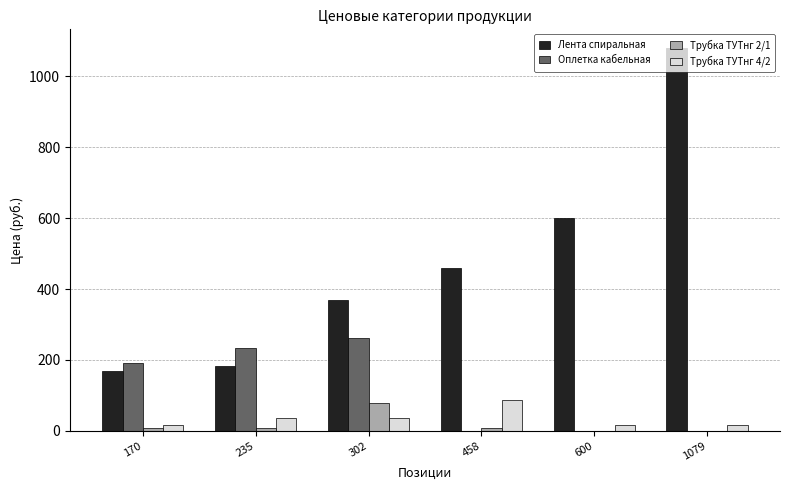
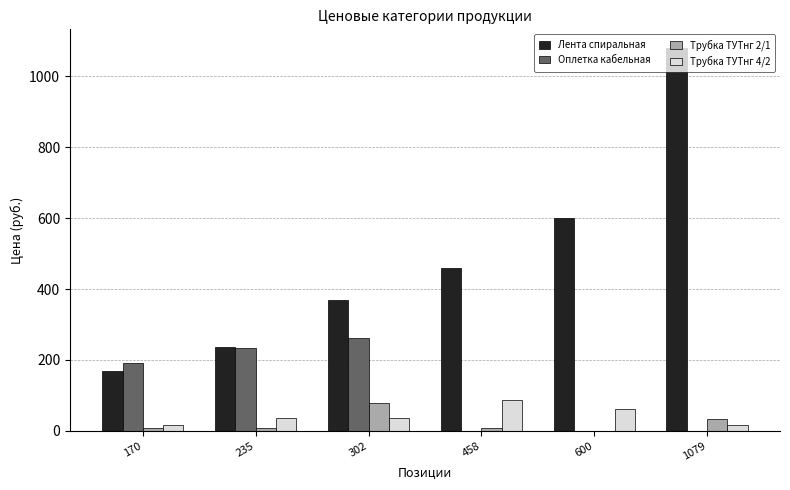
Лента спиральная, 235: 180 -> 240
Трубка ТУТнг 4/2, 600: 20 -> 60
Трубка ТУТнг 2/1, 1079: 0 -> 30
